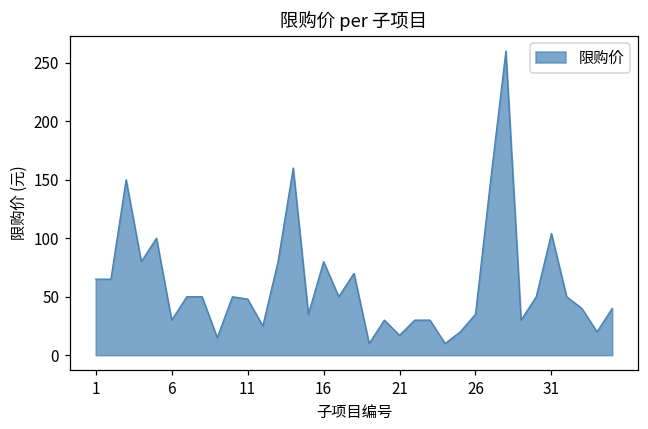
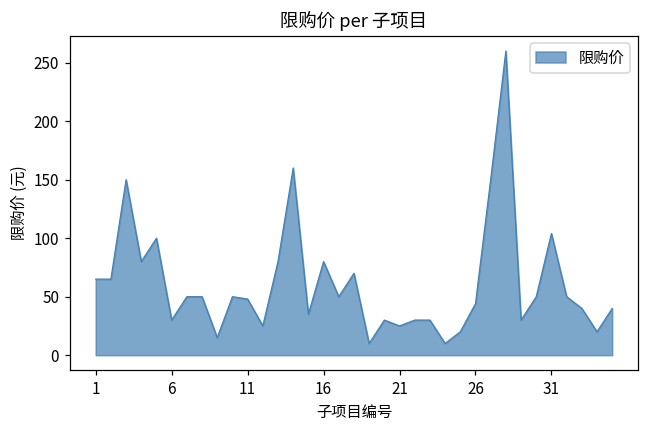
21: 17 -> 25
26: 35 -> 44
